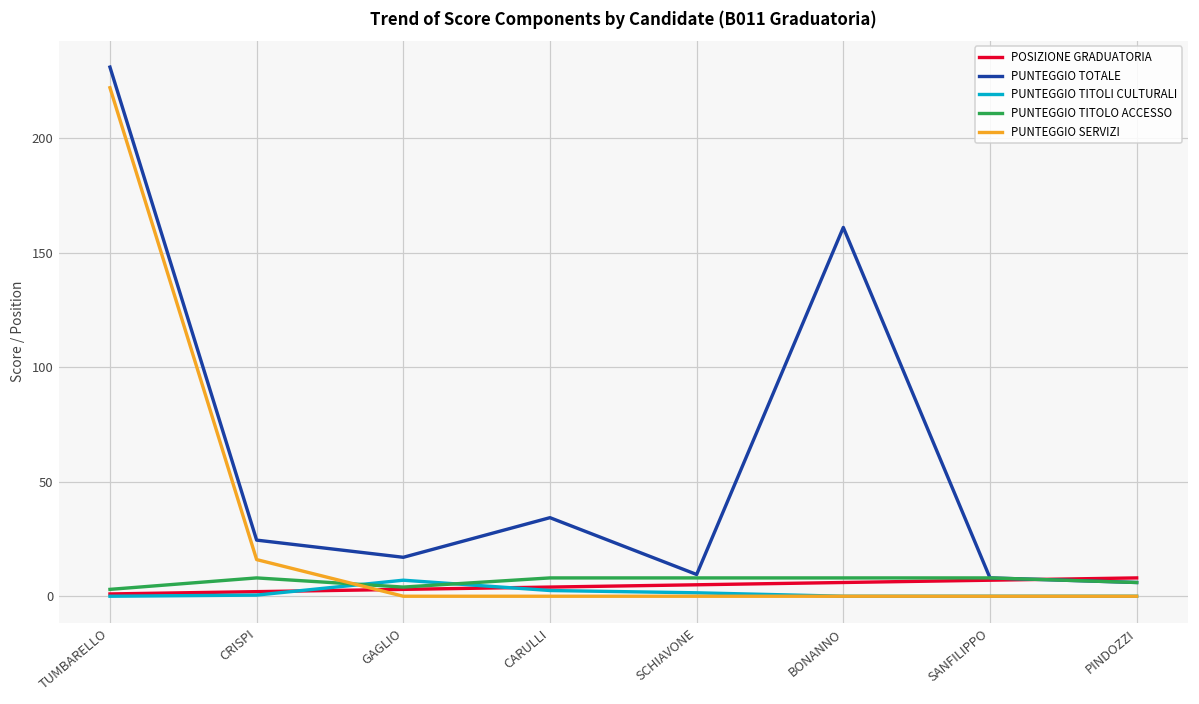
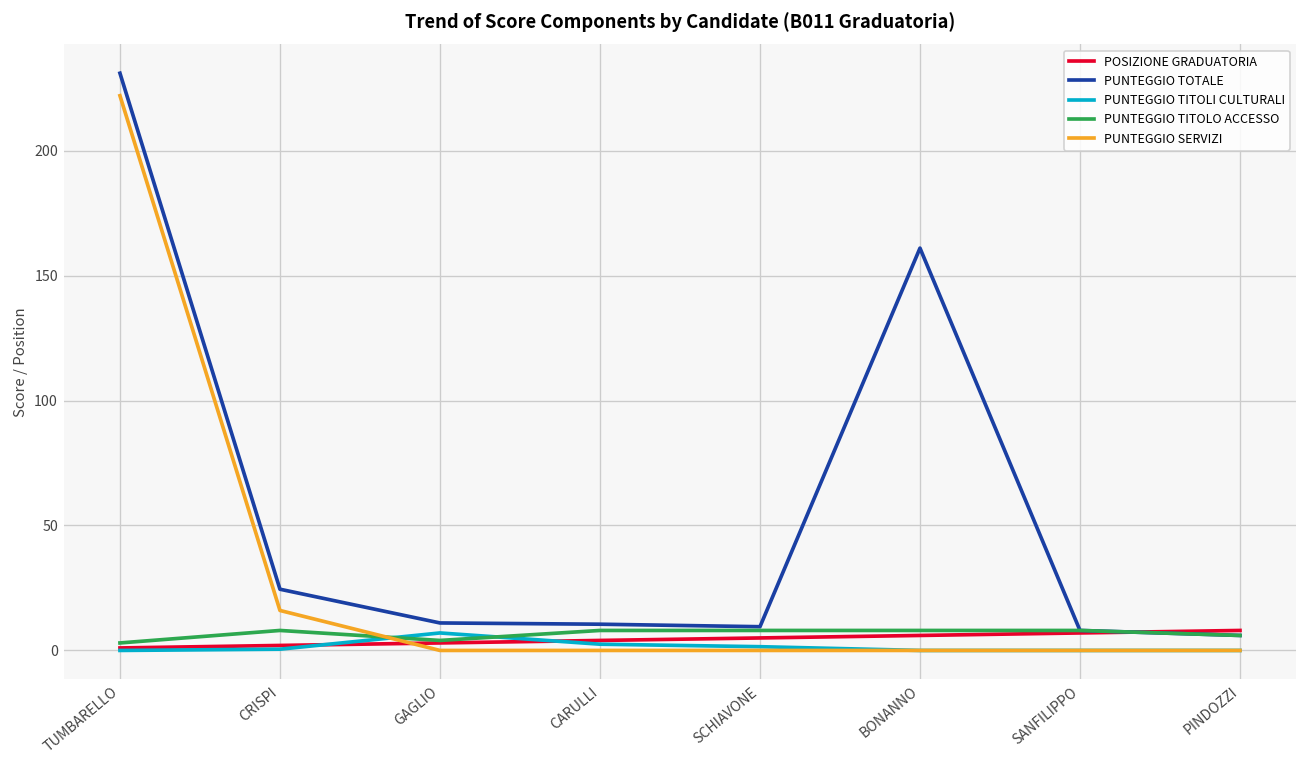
PUNTEGGIO TOTALE, GAGLIO: 17 -> 11
PUNTEGGIO TOTALE, CARULLI: 34 -> 11
